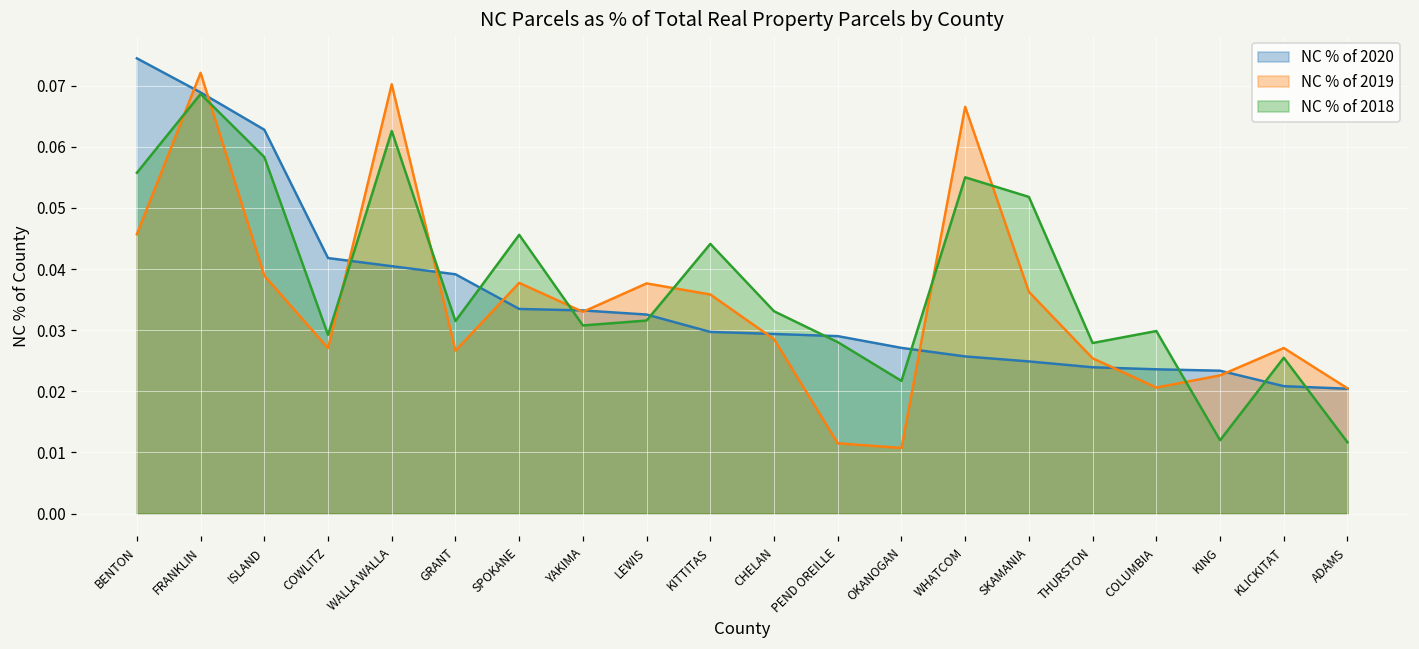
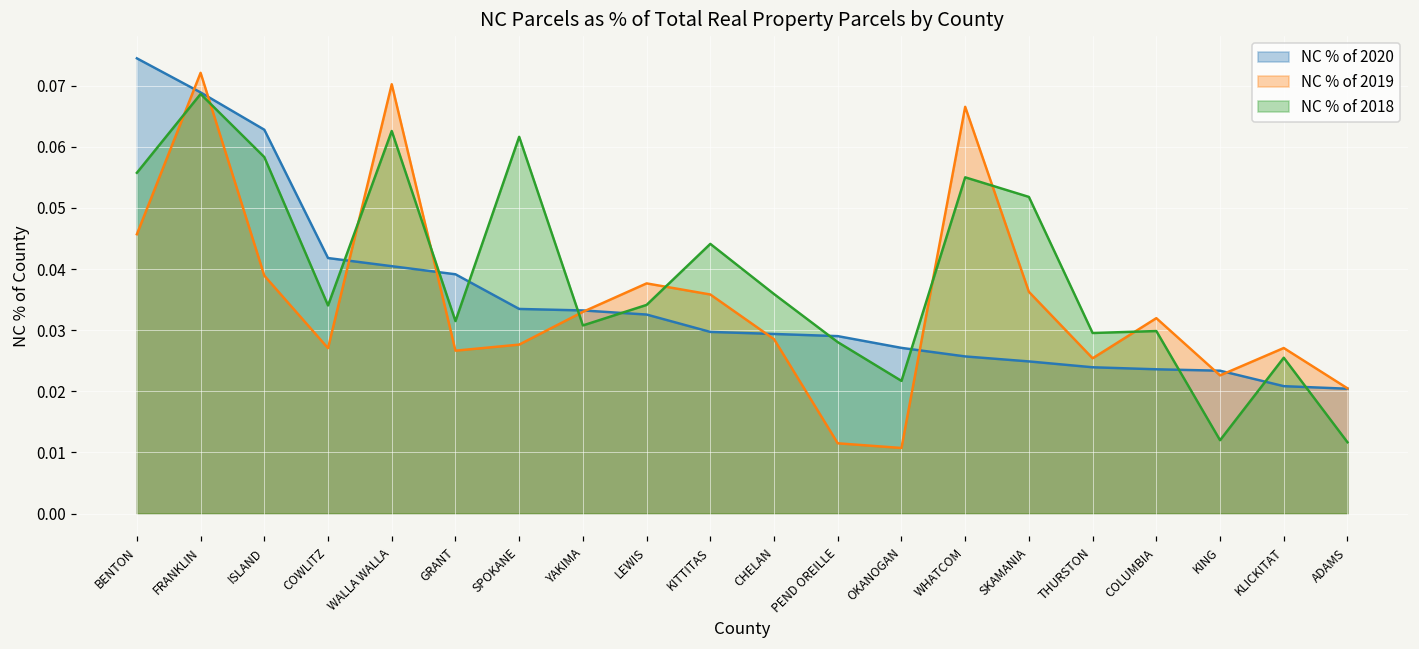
NC % of 2018, COWLITZ: 0.029 -> 0.034
NC % of 2019, SPOKANE: 0.038 -> 0.028
NC % of 2018, SPOKANE: 0.046 -> 0.062
NC % of 2018, LEWIS: 0.032 -> 0.034
NC % of 2018, CHELAN: 0.033 -> 0.036
NC % of 2018, THURSTON: 0.028 -> 0.030
NC % of 2019, COLUMBIA: 0.021 -> 0.032
